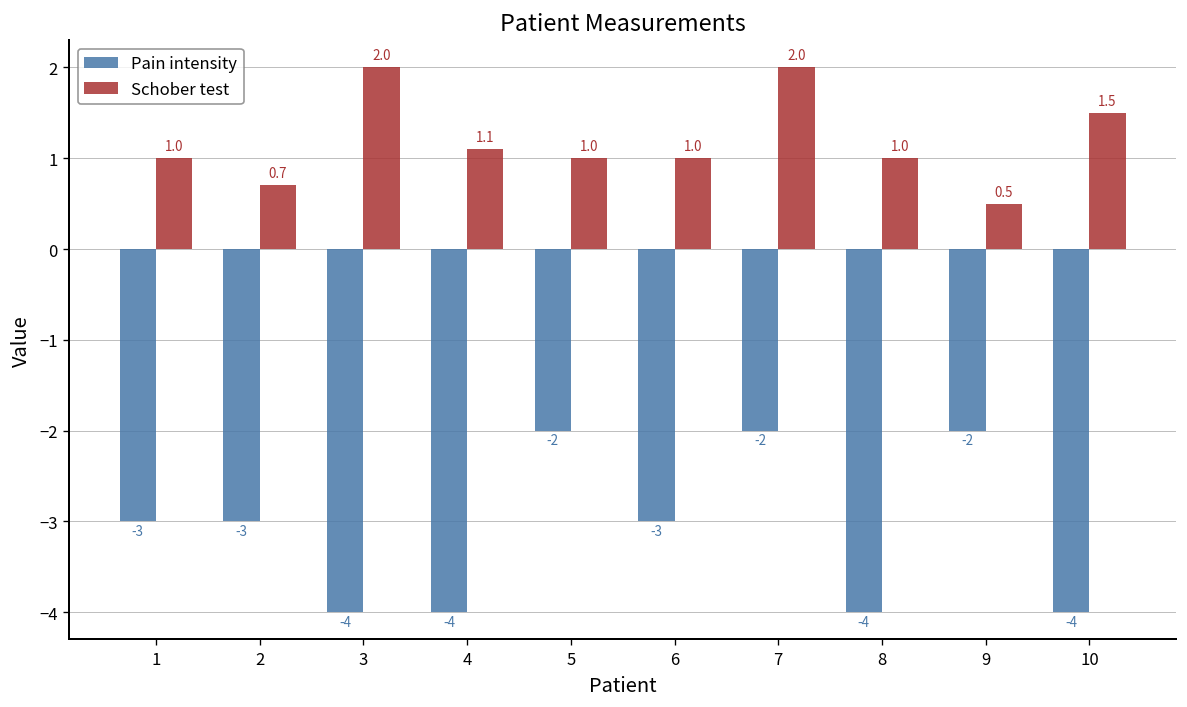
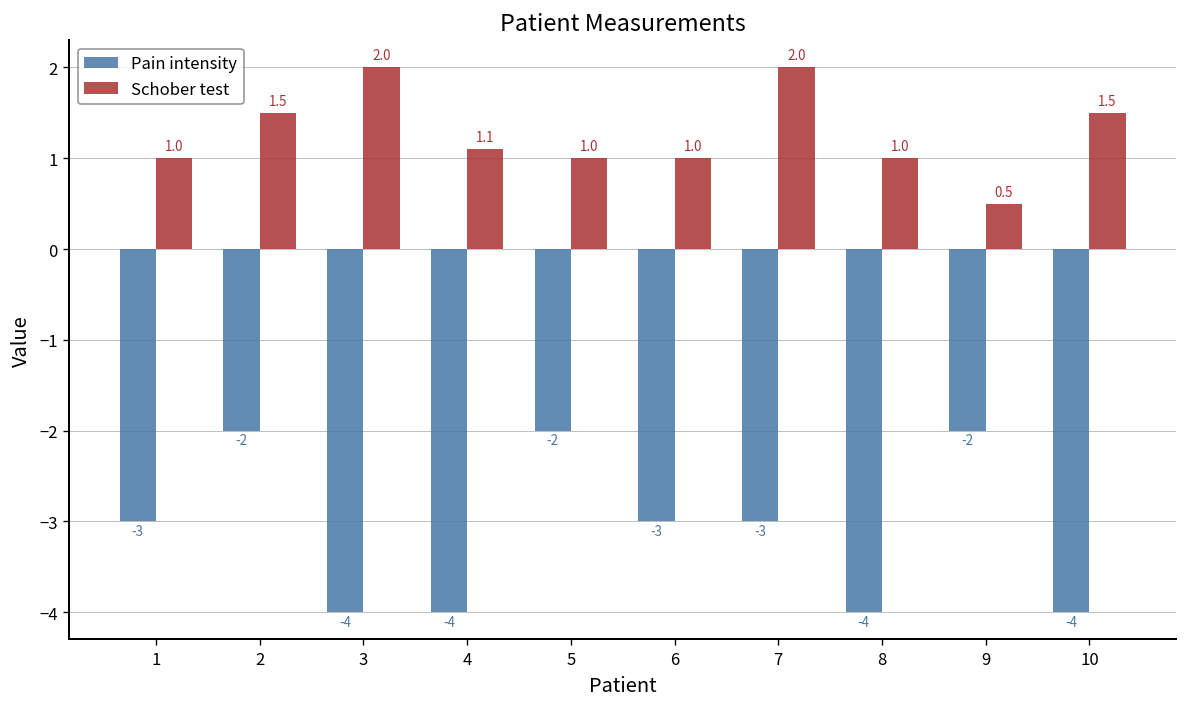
Pain intensity, 2: -3 -> -2
Schober test, 2: 0.7 -> 1.5
Pain intensity, 7: -2 -> -3
